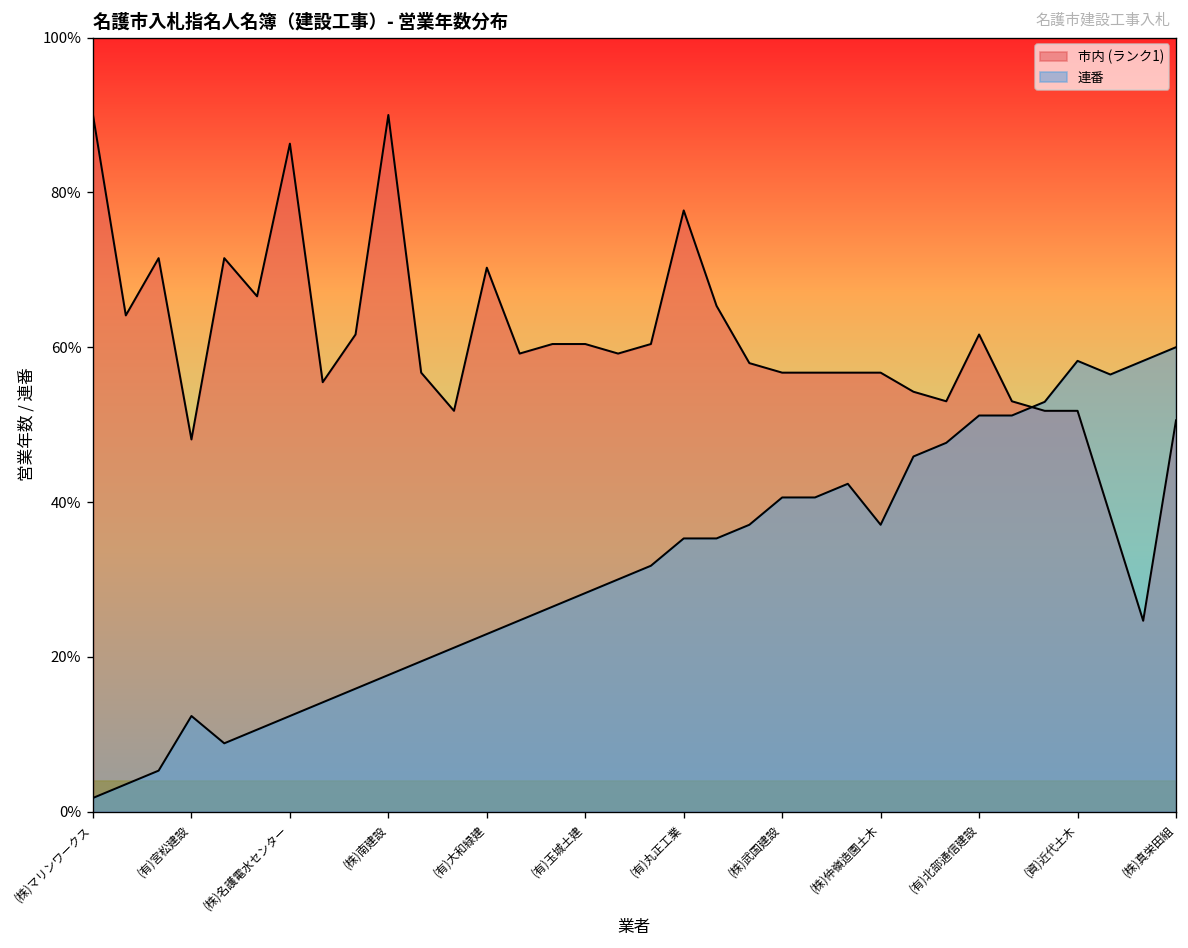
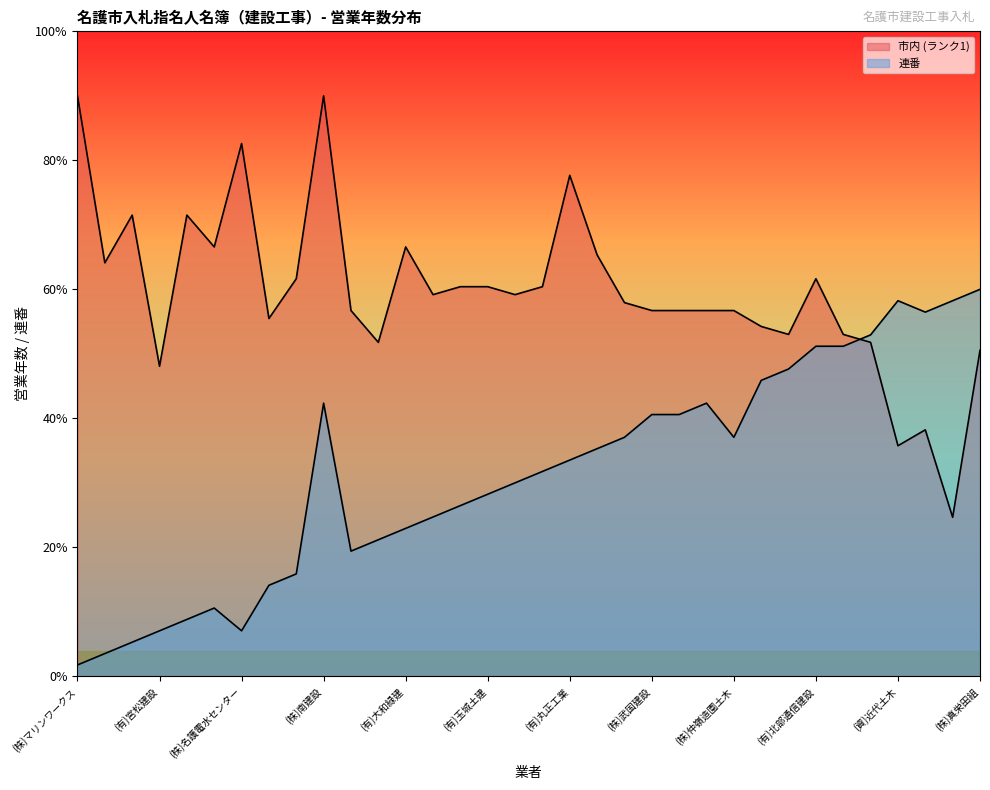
連番, (有)宮松建設: 12% -> 7%
市内 (ランク1), (株)名護電水センター: 86% -> 83%
連番, (株)名護電水センター: 12% -> 7%
連番, (株)南建設: 18% -> 42%
市内 (ランク1), (有)大和緑建: 70% -> 67%
連番, (有)丸正工業: 35% -> 34%
市内 (ランク1), (資)近代土木: 52% -> 36%
